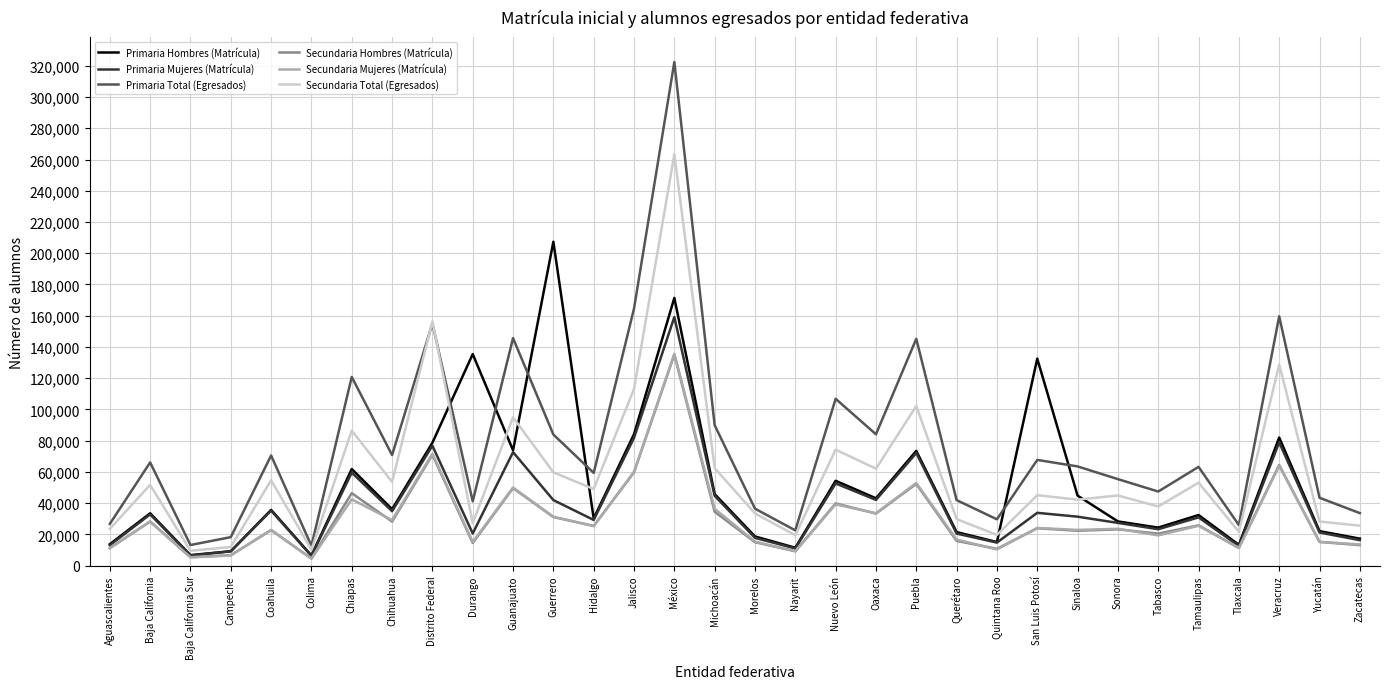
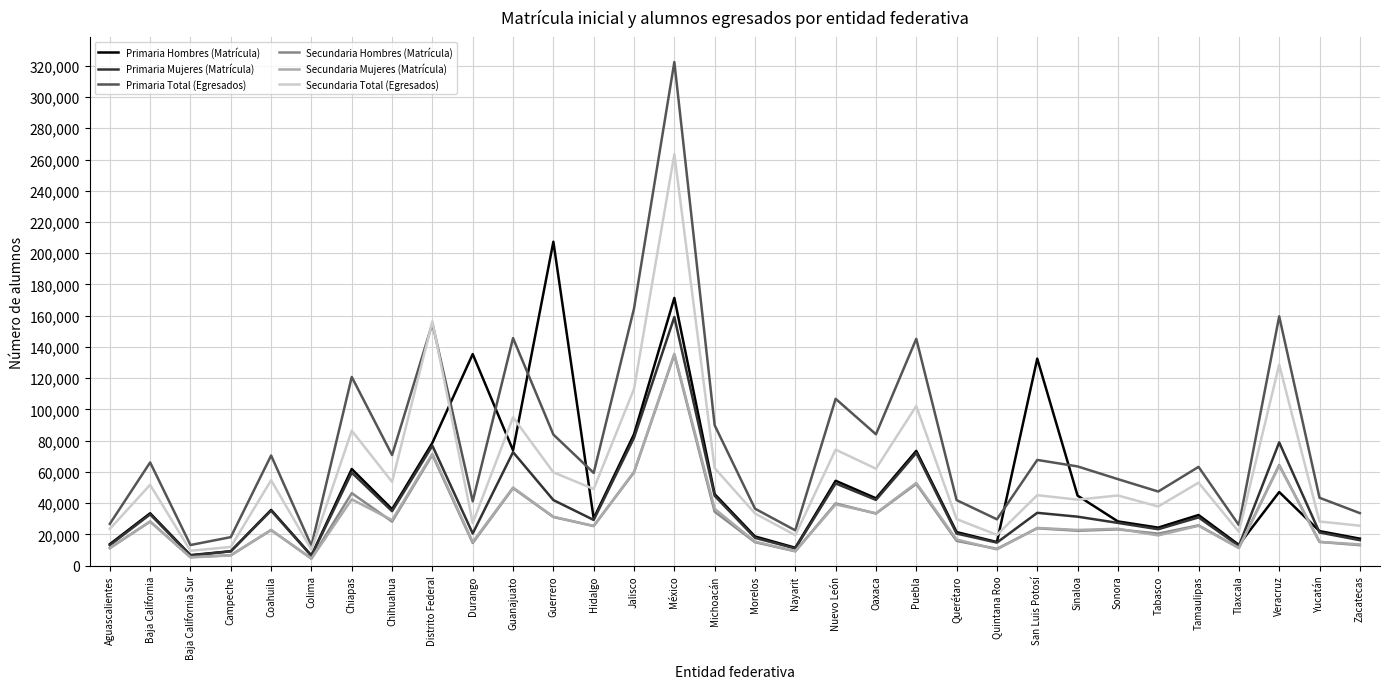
Primaria Hombres (Matrícula), Veracruz: 82,000 -> 47,000
